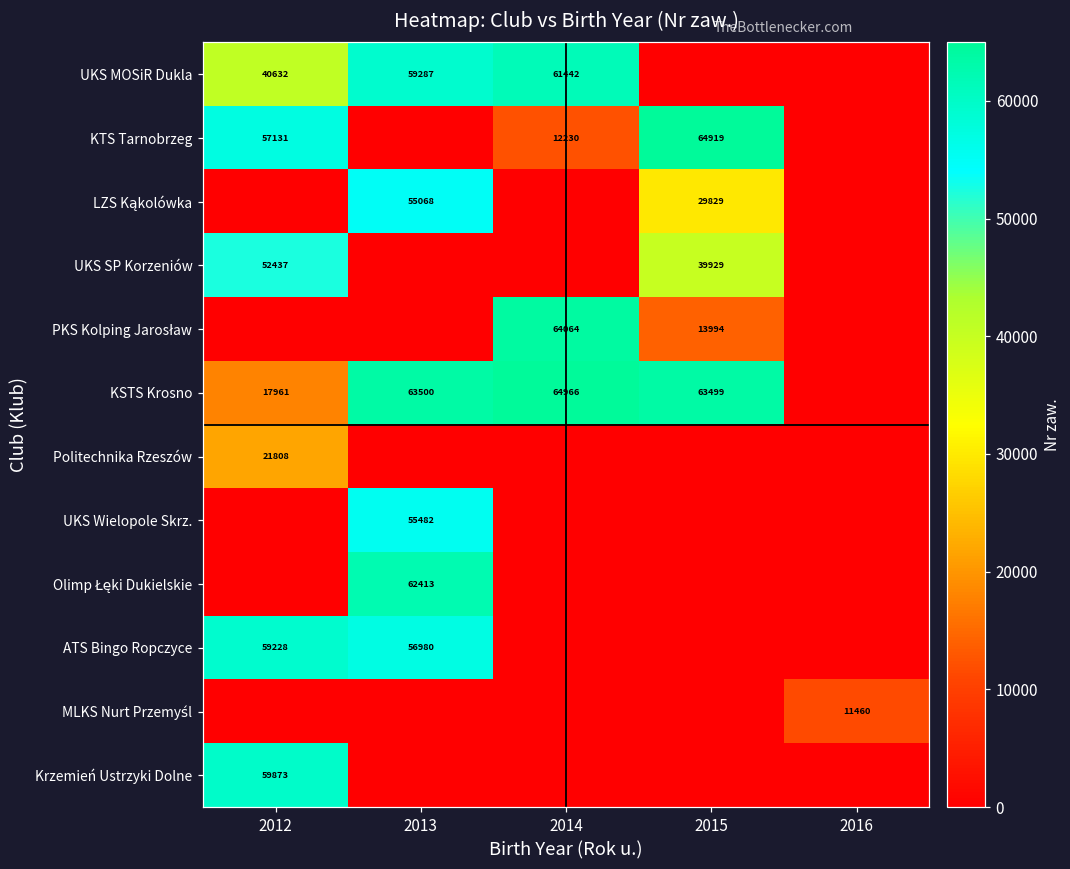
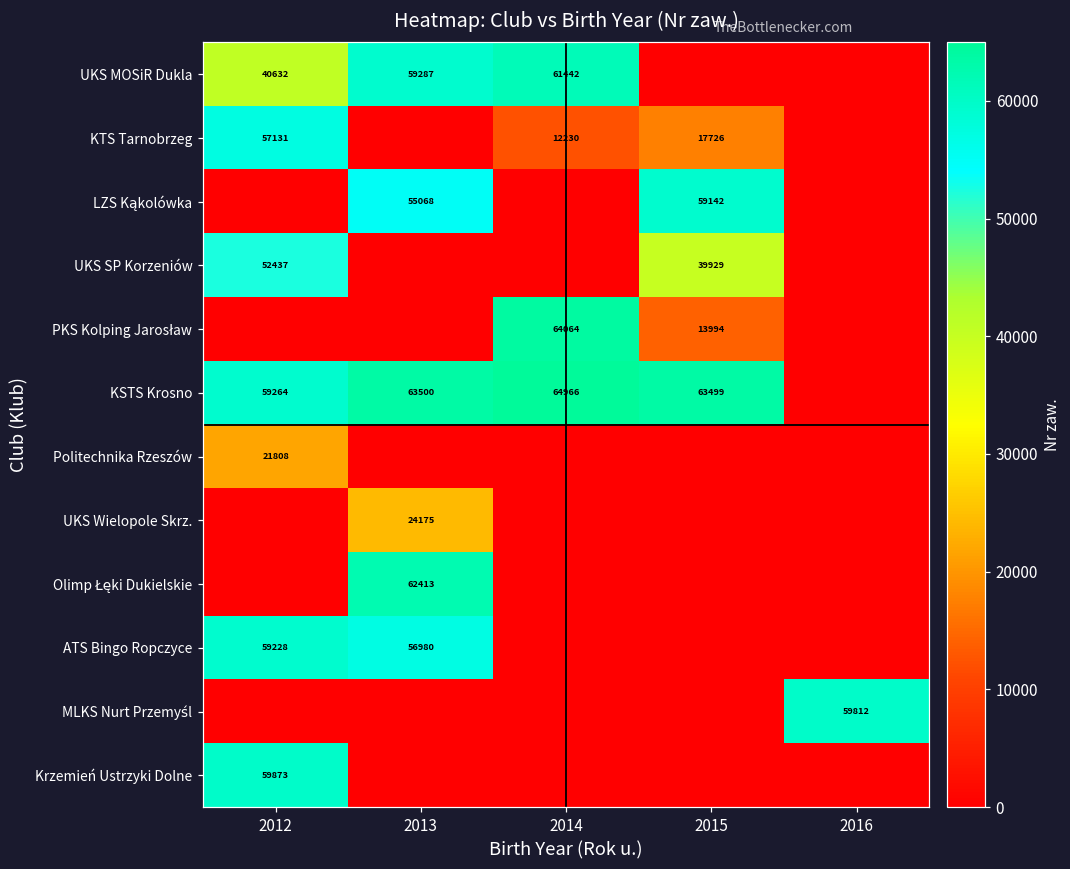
KTS Tarnobrzeg, 2015: 64919 -> 17726
LZS Kąkolówka, 2015: 29829 -> 59142
KSTS Krosno, 2012: 17961 -> 59264
UKS Wielopole Skrz., 2013: 55482 -> 24175
MLKS Nurt Przemyśl, 2016: 11460 -> 59812
